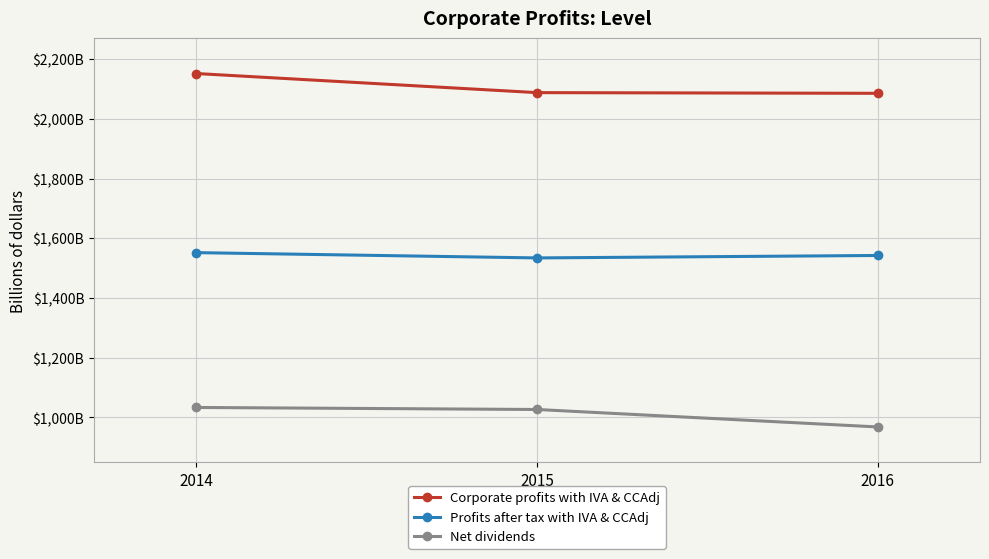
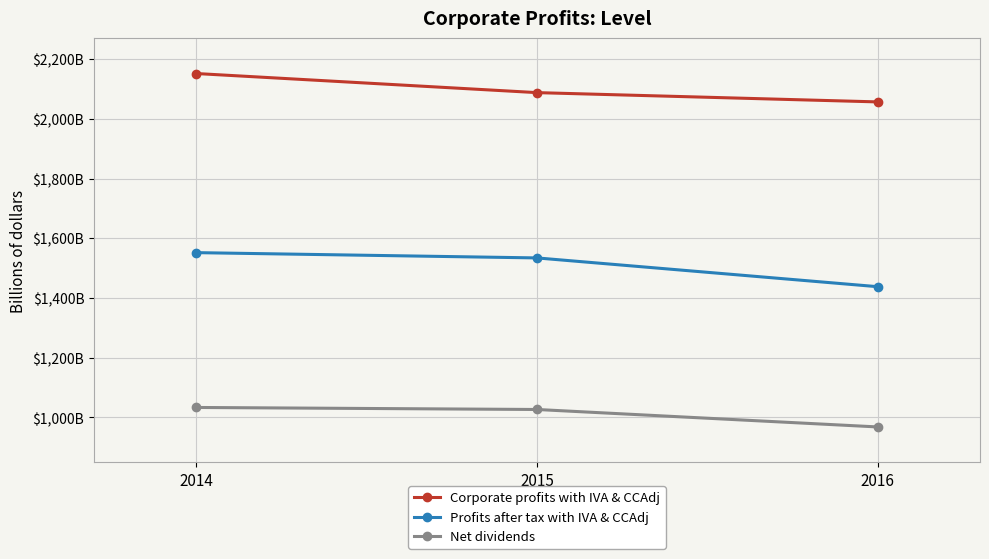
Corporate profits with IVA & CCAdj, 2016: $2,090,000,000,000 -> $2,060,000,000,000
Profits after tax with IVA & CCAdj, 2016: $1,540,000,000,000 -> $1,440,000,000,000
